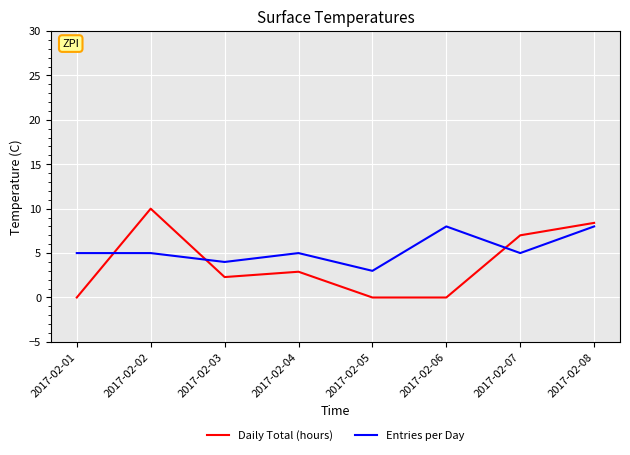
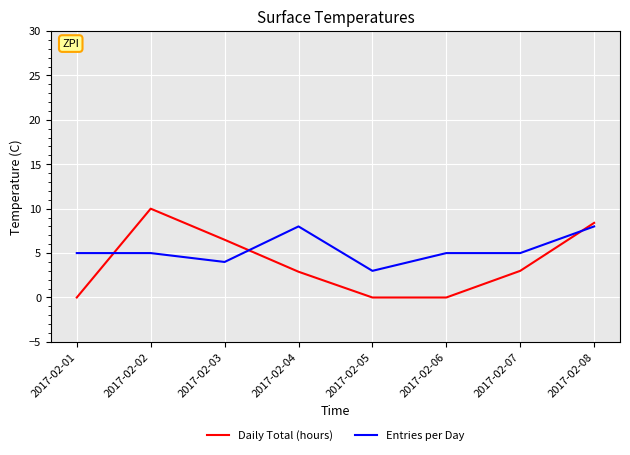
Daily Total (hours), 2017-02-03: 2 -> 7
Entries per Day, 2017-02-04: 5 -> 8
Entries per Day, 2017-02-06: 8 -> 5
Daily Total (hours), 2017-02-07: 7 -> 3
